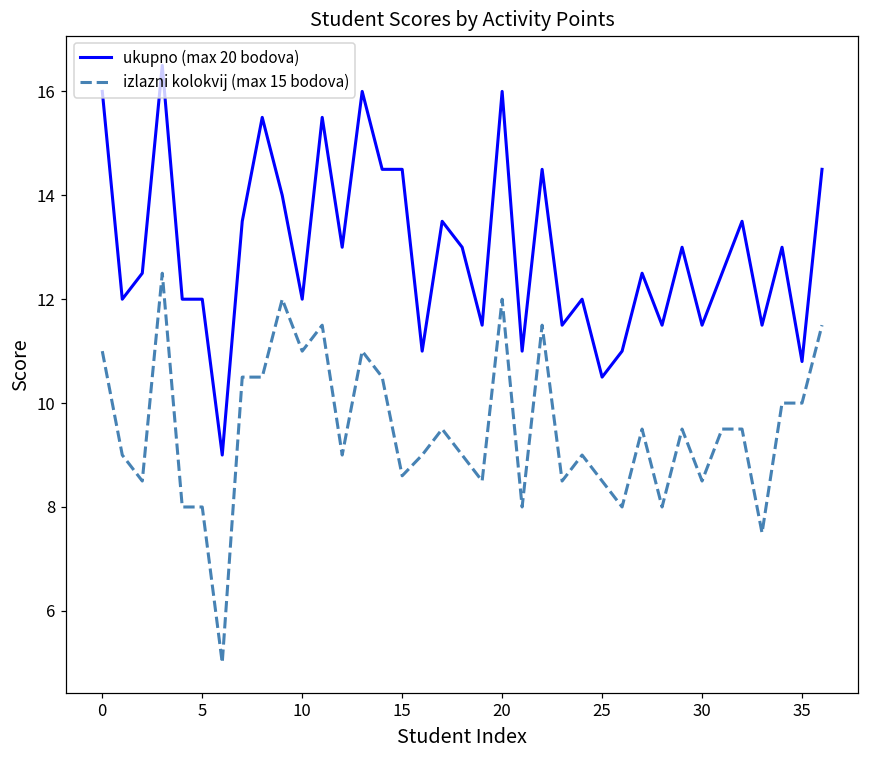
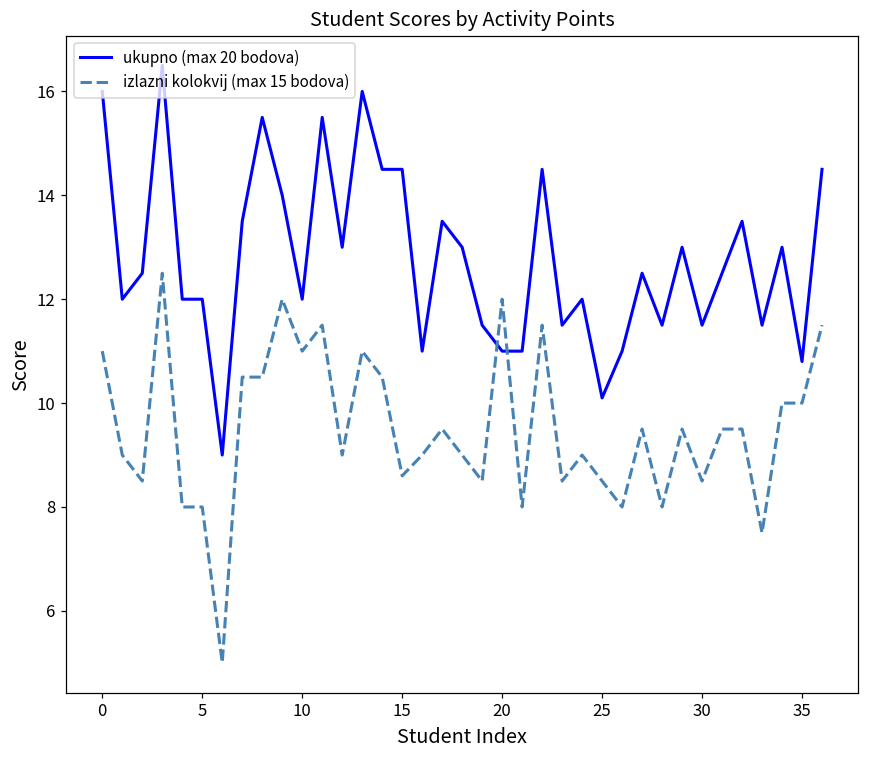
ukupno (max 20 bodova), 20: 16 -> 11
ukupno (max 20 bodova), 25: 10.5 -> 10.1
